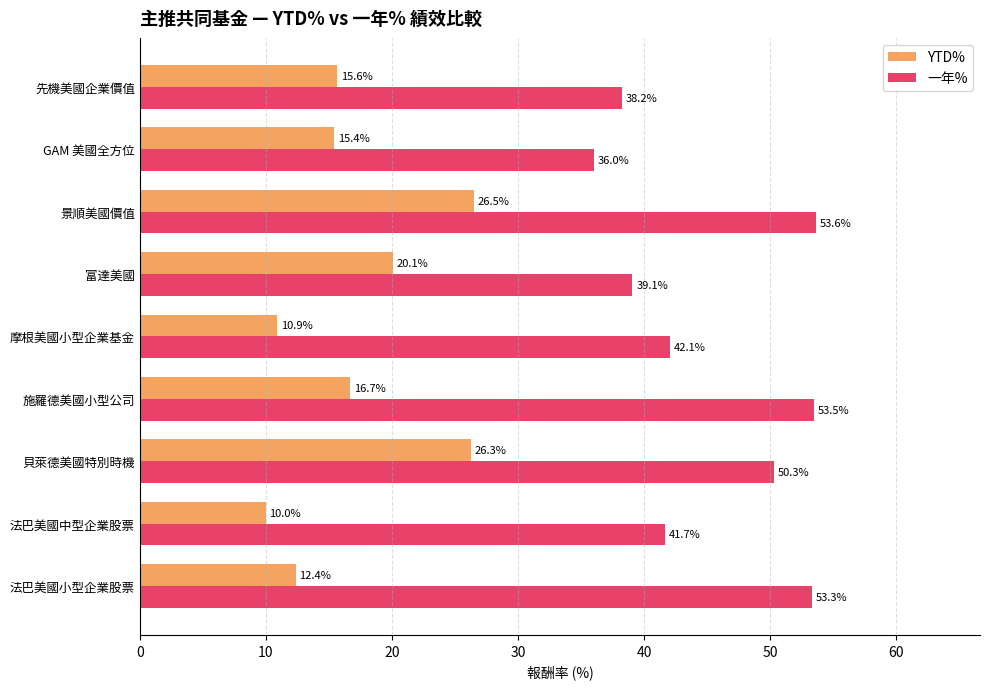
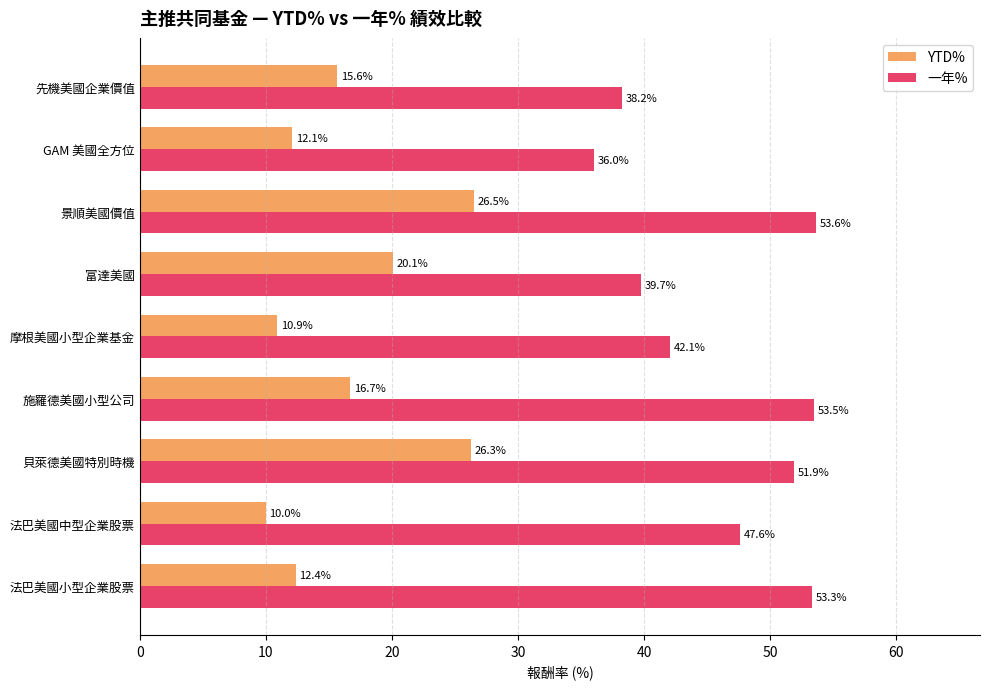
YTD%, GAM 美國全方位: 15.4% -> 12.1%
一年%, 富達美國: 39.1% -> 39.7%
一年%, 貝萊德美國特別時機: 50.3% -> 51.9%
一年%, 法巴美國中型企業股票: 41.7% -> 47.6%
